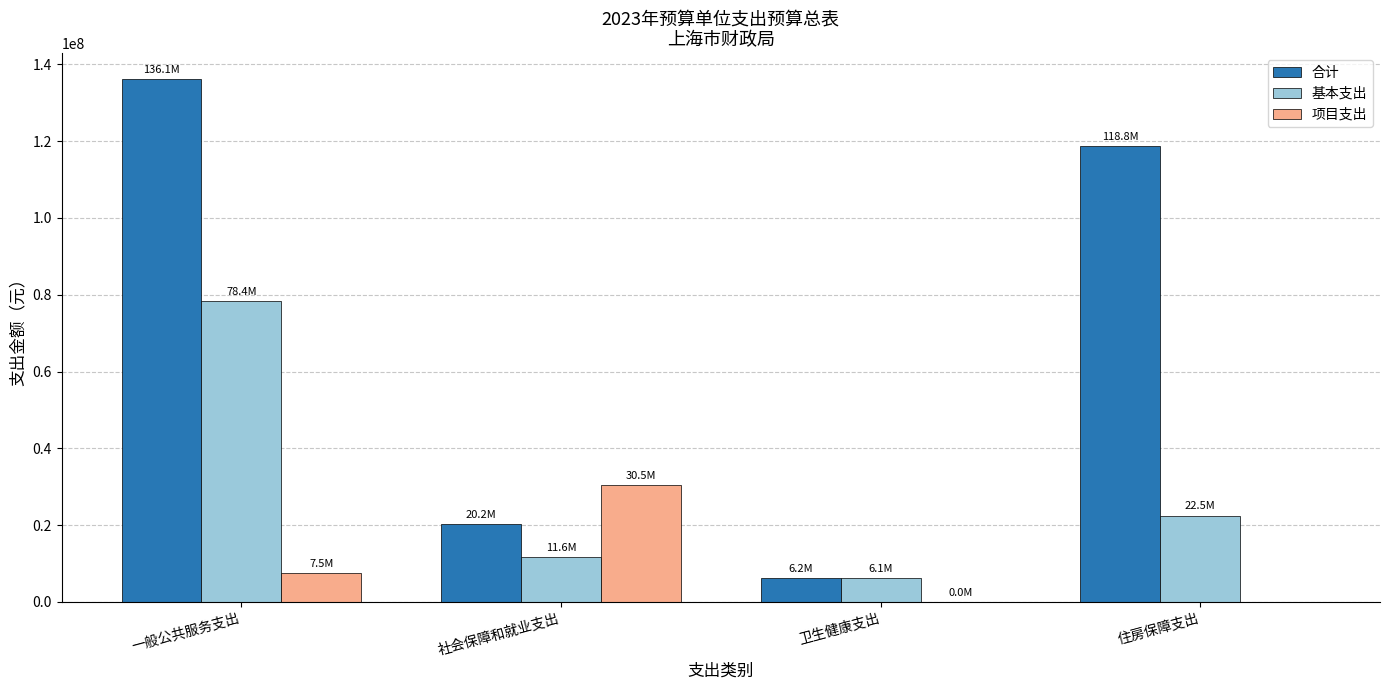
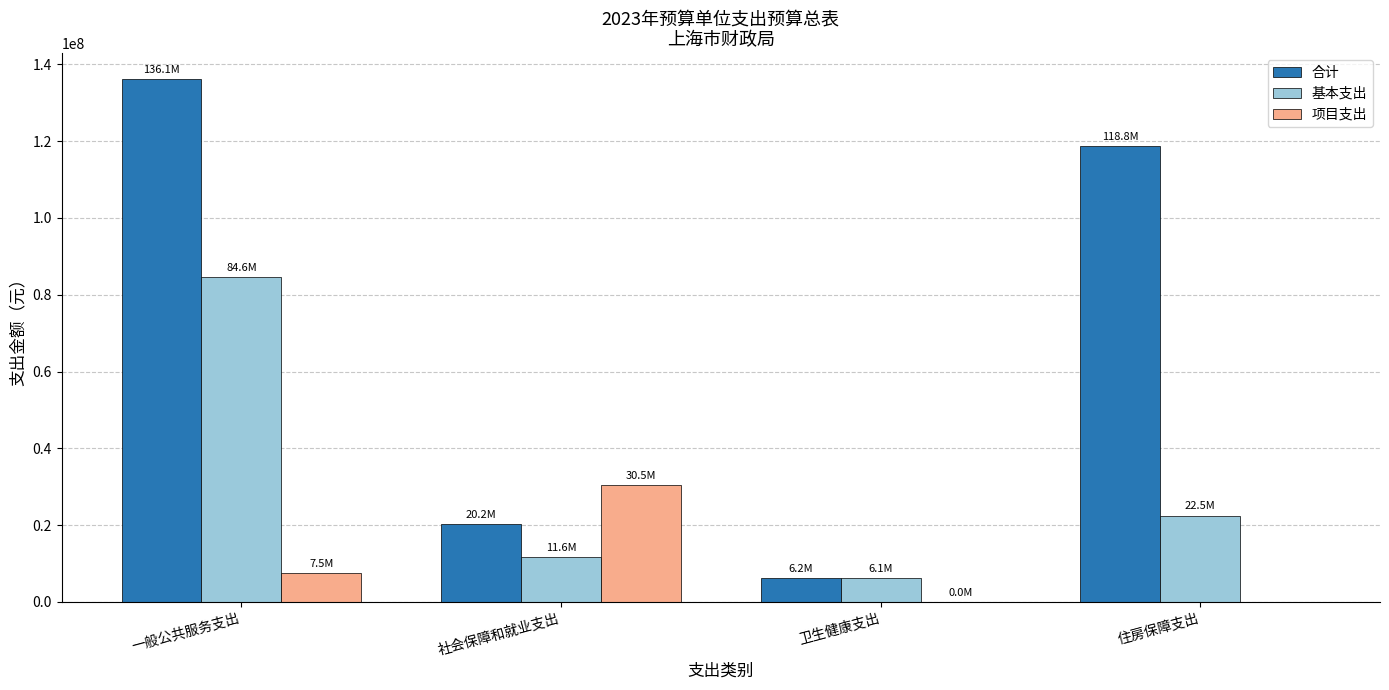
基本支出, 一般公共服务支出: 78.4M -> 84.6M
